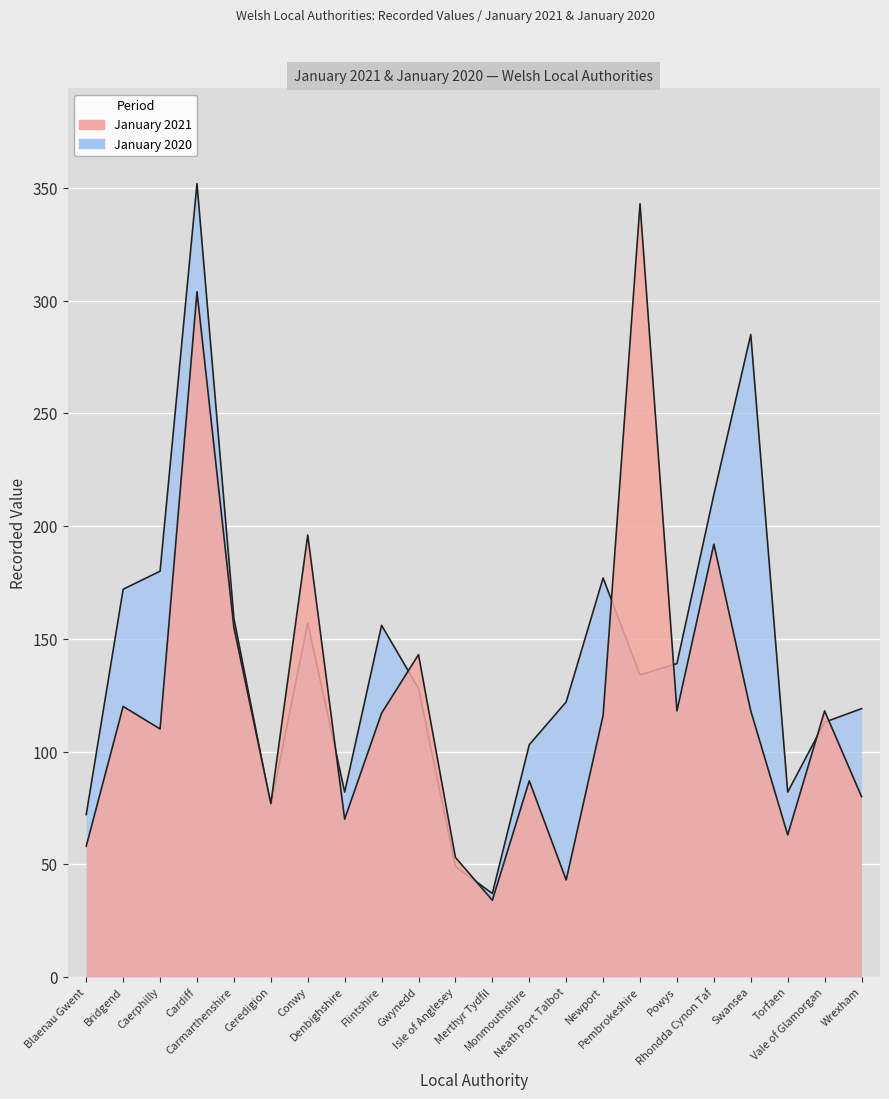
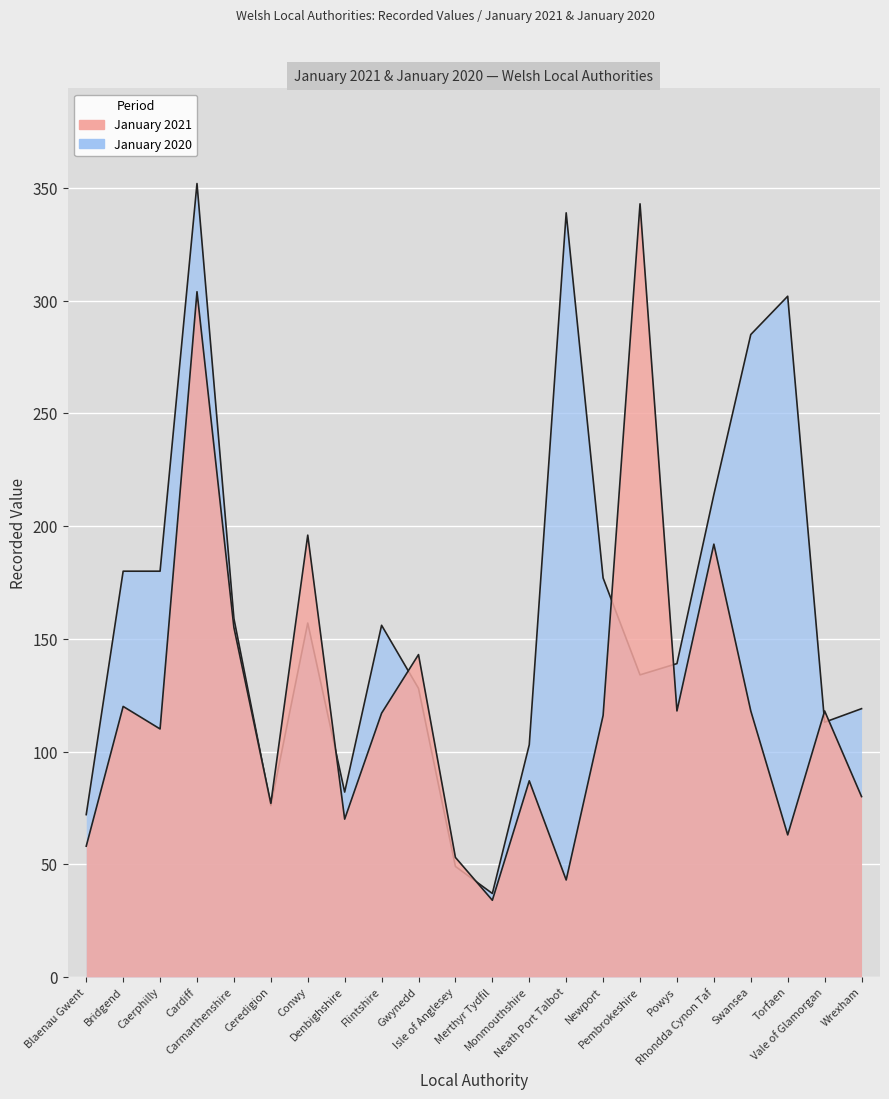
January 2020, Bridgend: 172 -> 180
January 2020, Neath Port Talbot: 122 -> 339
January 2020, Torfaen: 82 -> 302
